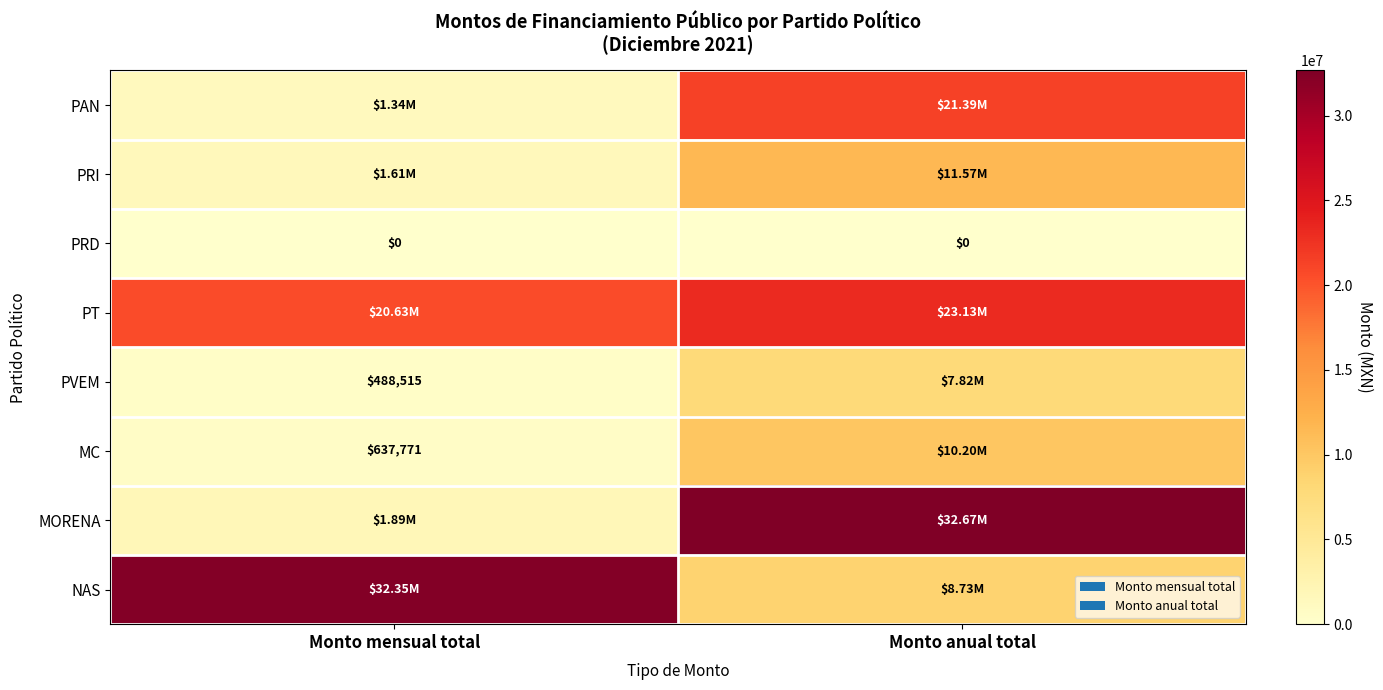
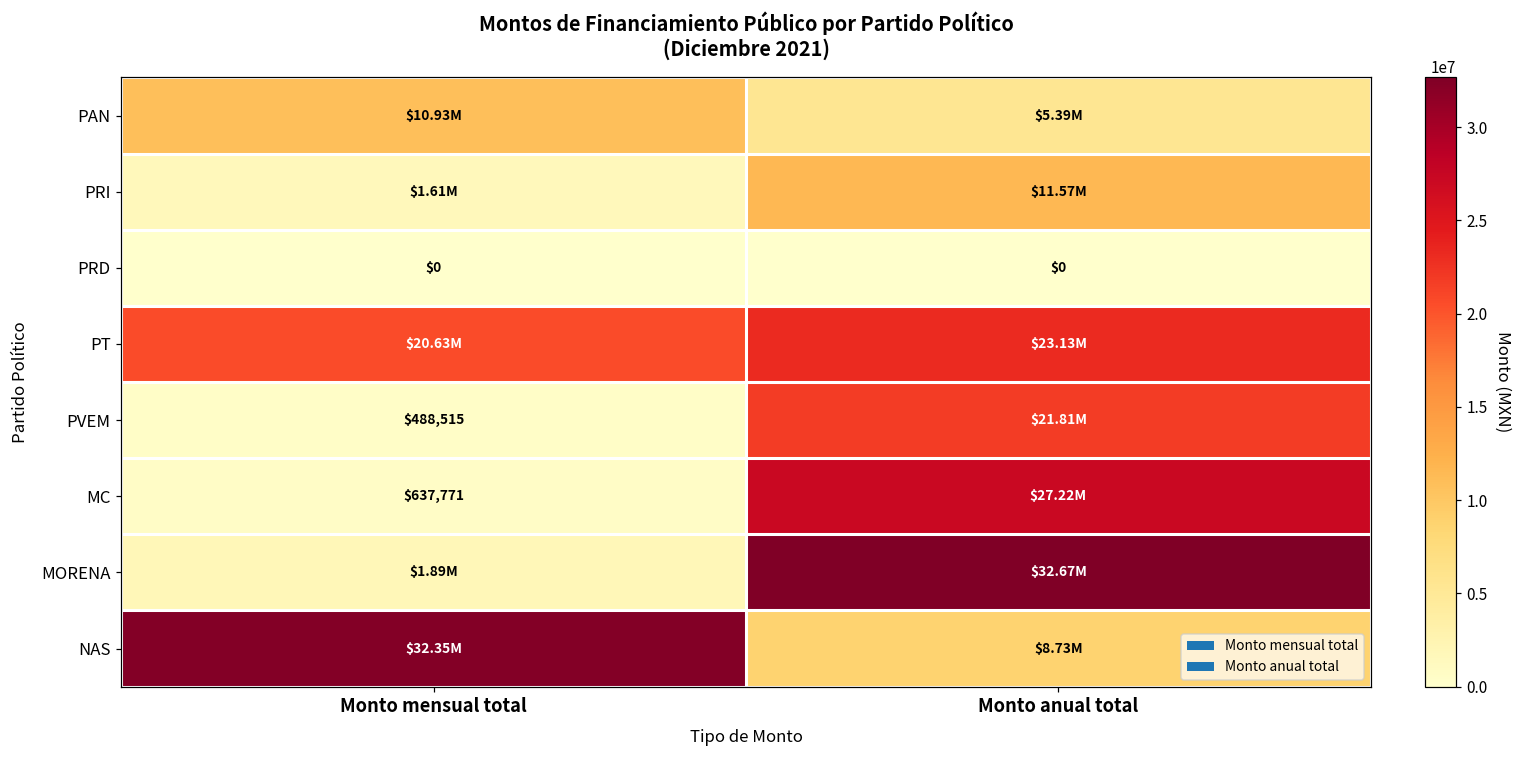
PAN, Monto mensual total: $1.34M -> $10.93M
PAN, Monto anual total: $21.39M -> $5.39M
PVEM, Monto anual total: $7.82M -> $21.81M
MC, Monto anual total: $10.20M -> $27.22M
